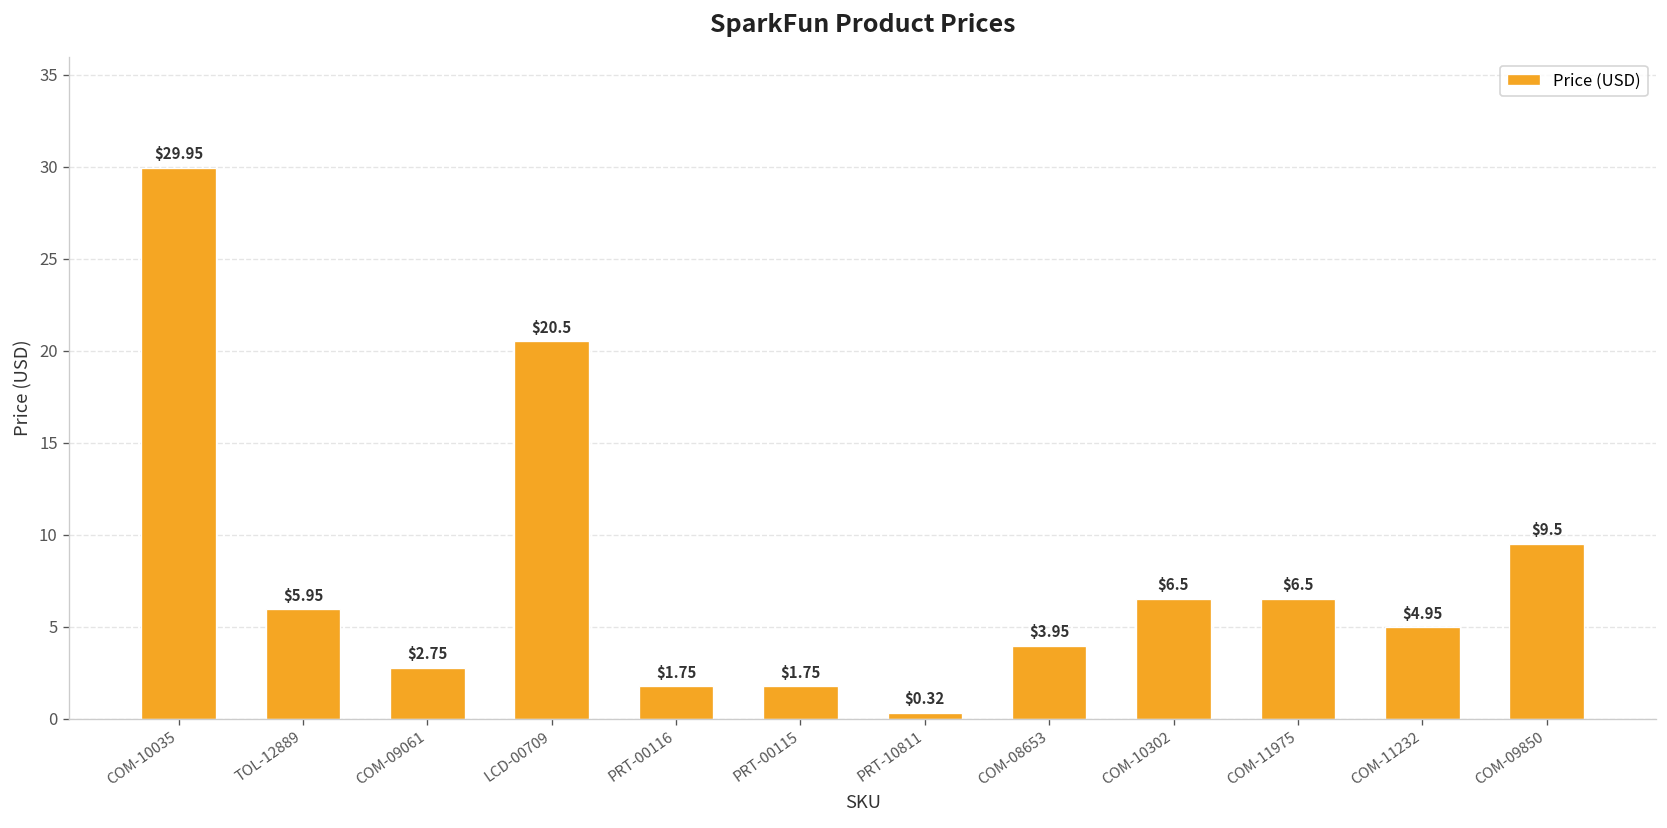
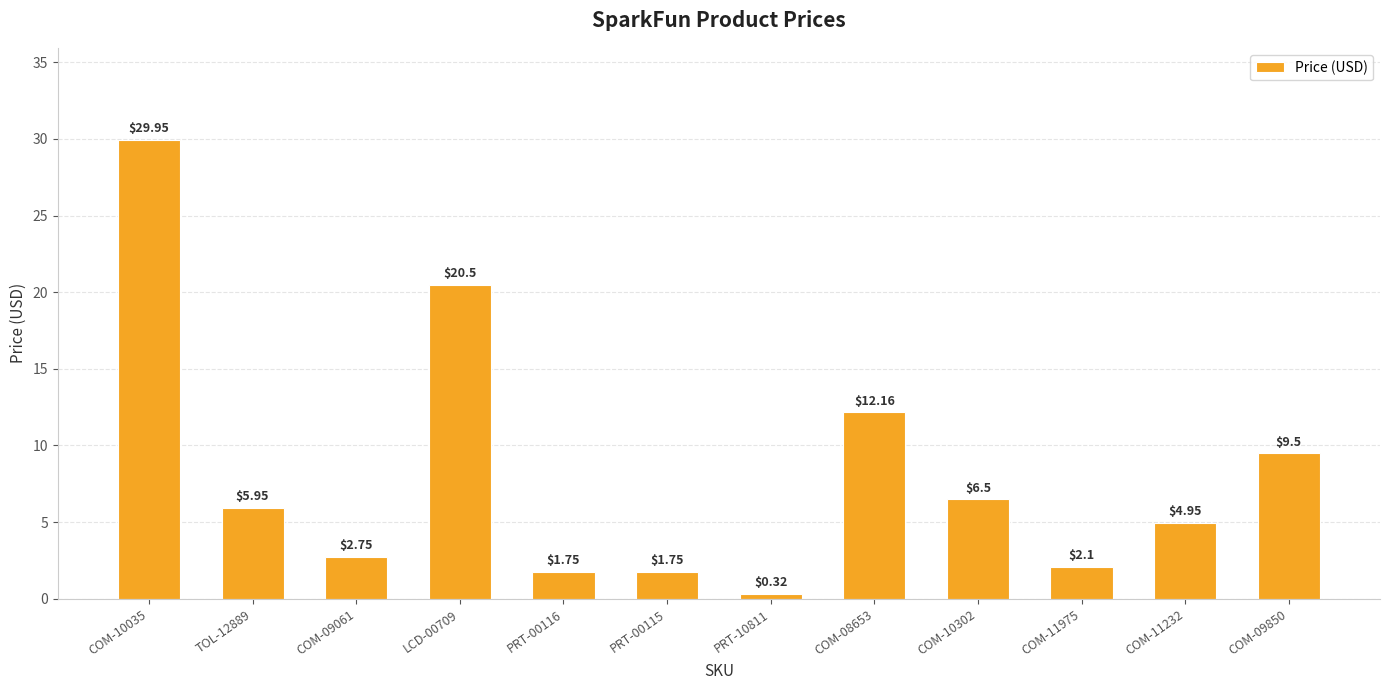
COM-08653: $3.95 -> $12.16
COM-11975: $6.5 -> $2.1
